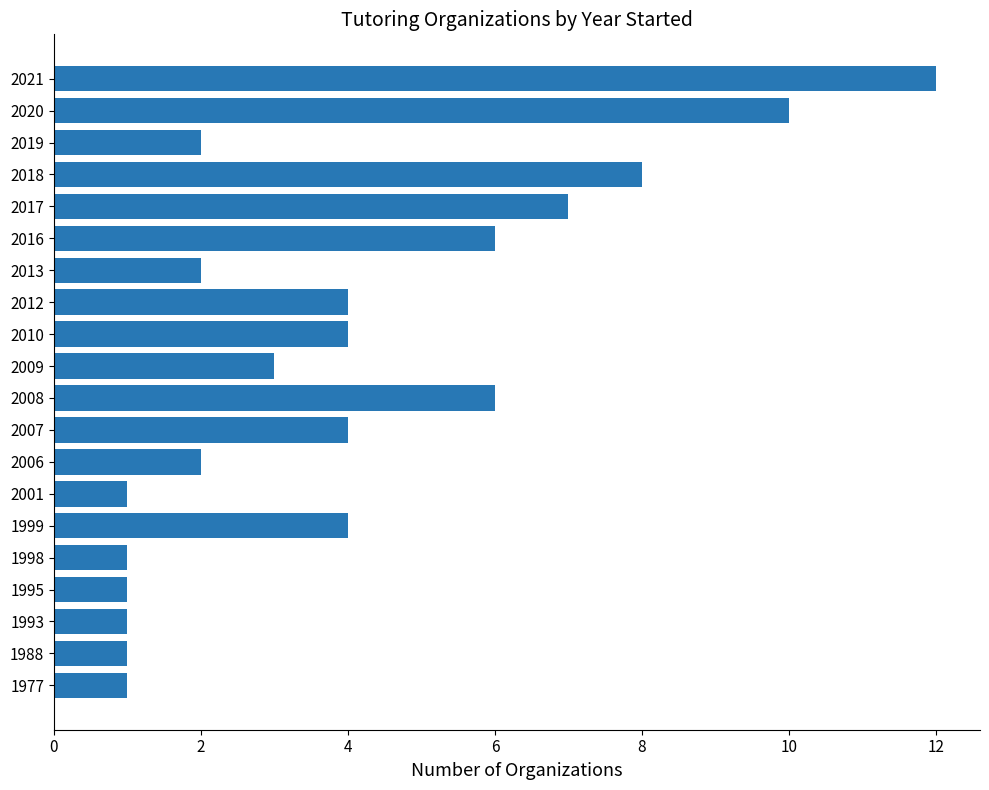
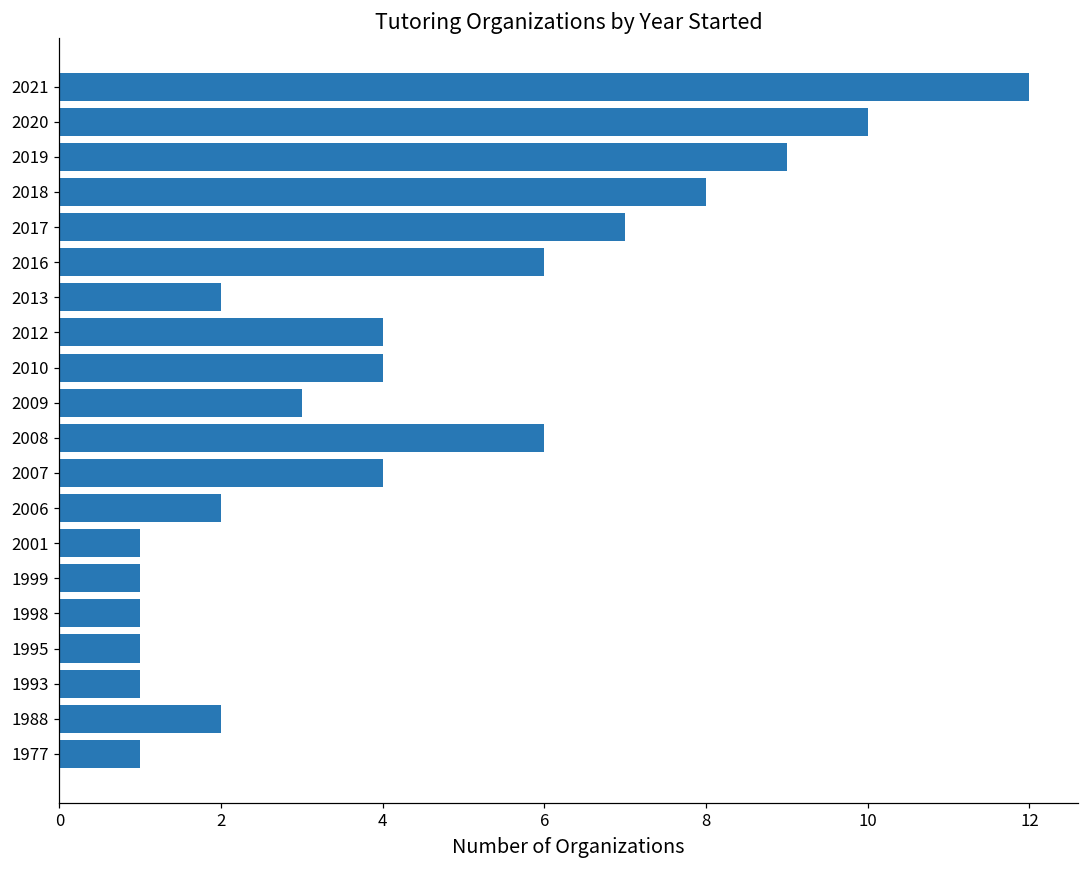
2019: 2 -> 9
1999: 4 -> 1
1988: 1 -> 2
